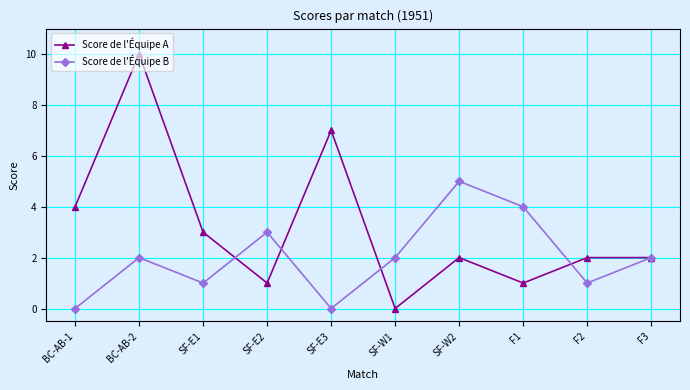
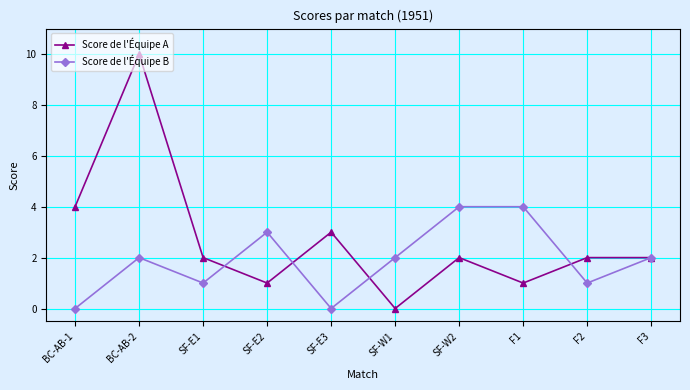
Score de l'Équipe A, SF-E1: 3 -> 2
Score de l'Équipe A, SF-E3: 7 -> 3
Score de l'Équipe B, SF-W2: 5 -> 4
